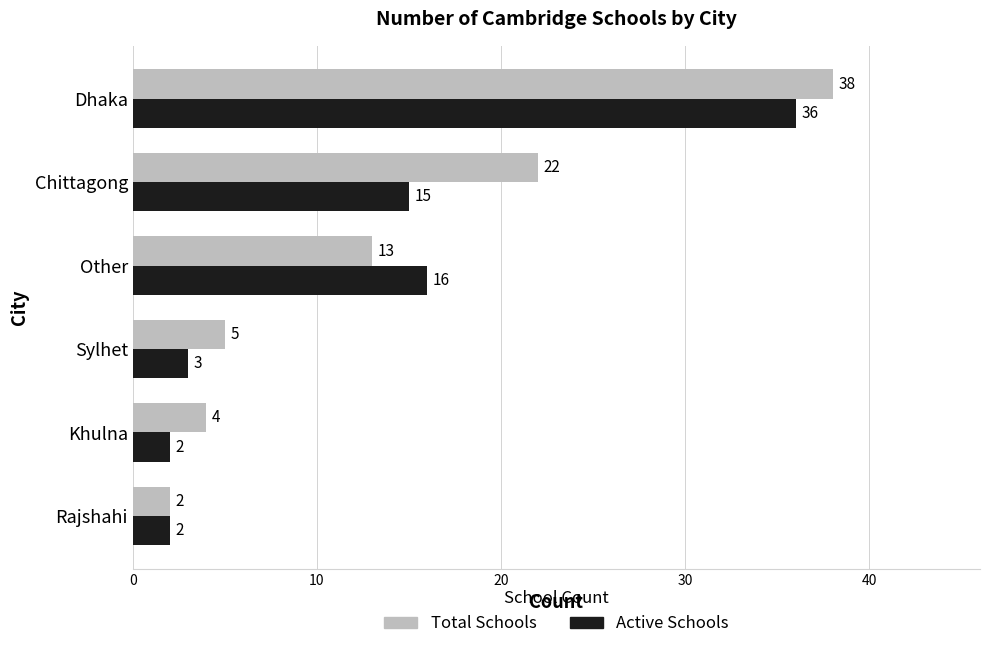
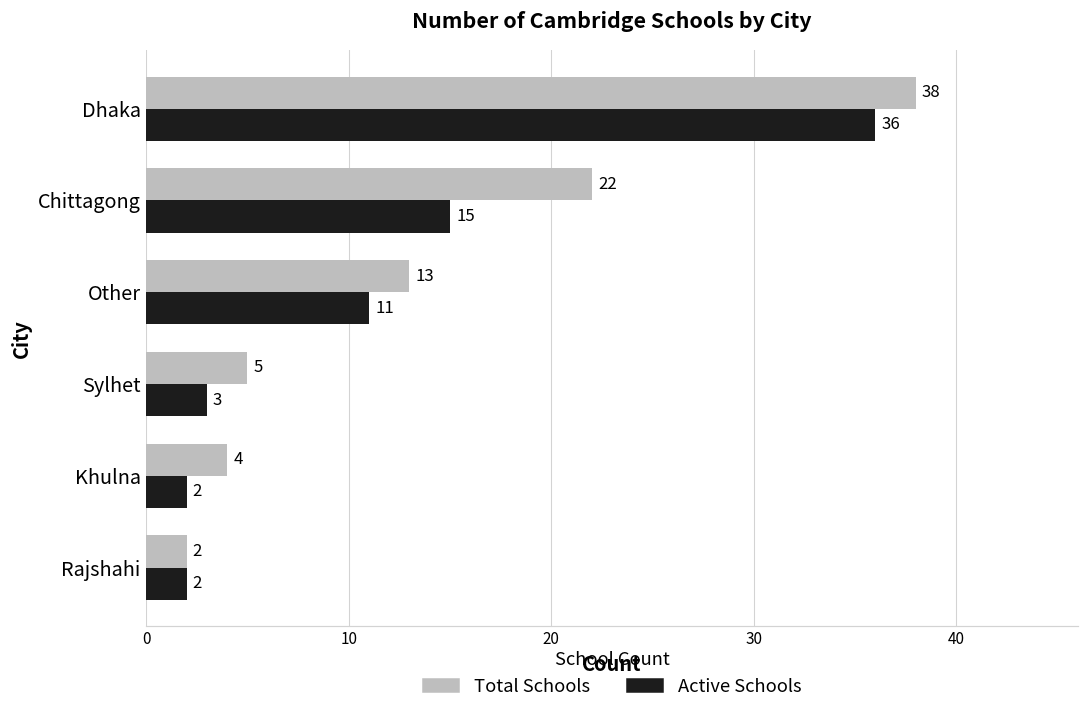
Active Schools, Other: 16 -> 11
